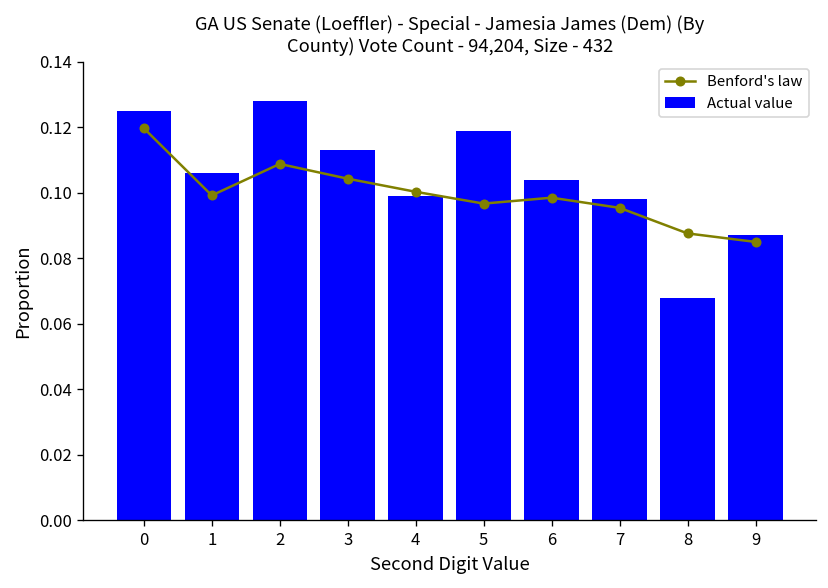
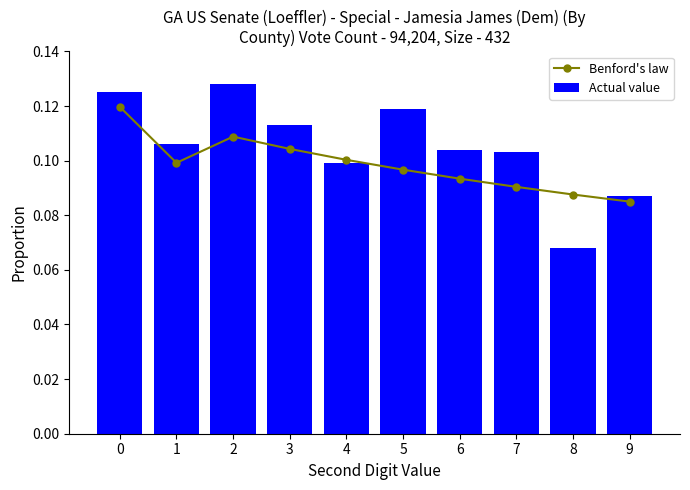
Benford's law, 6: 0.099 -> 0.093
Benford's law, 7: 0.095 -> 0.090
Actual value, 7: 0.098 -> 0.103
